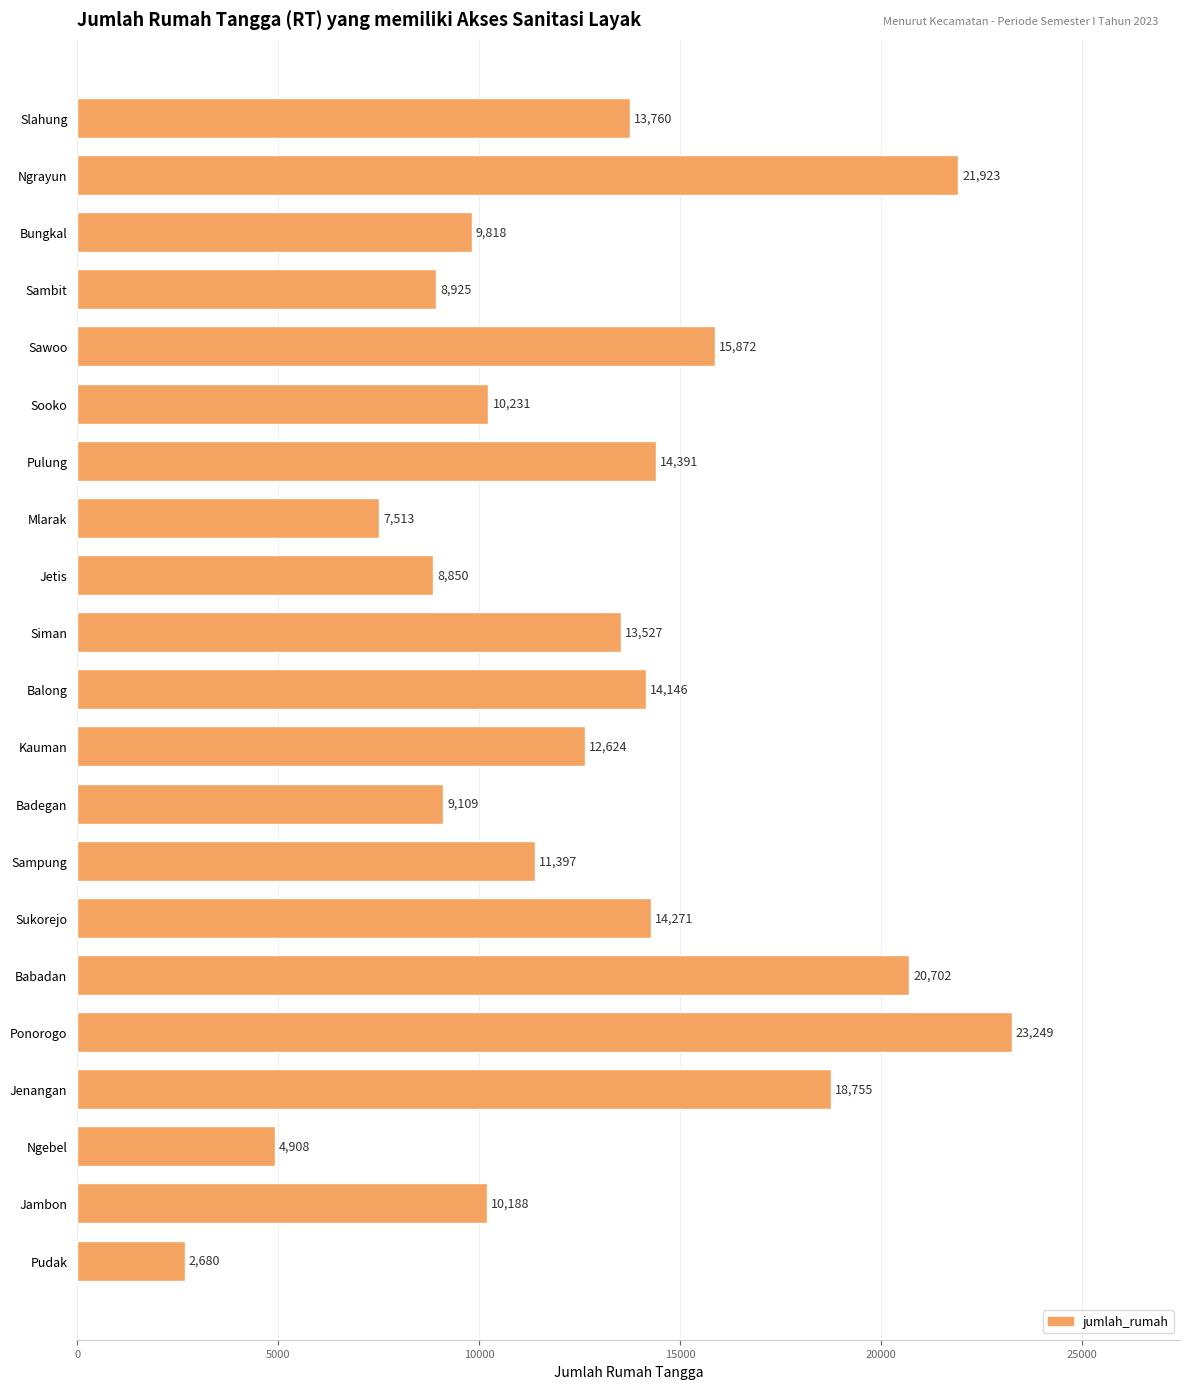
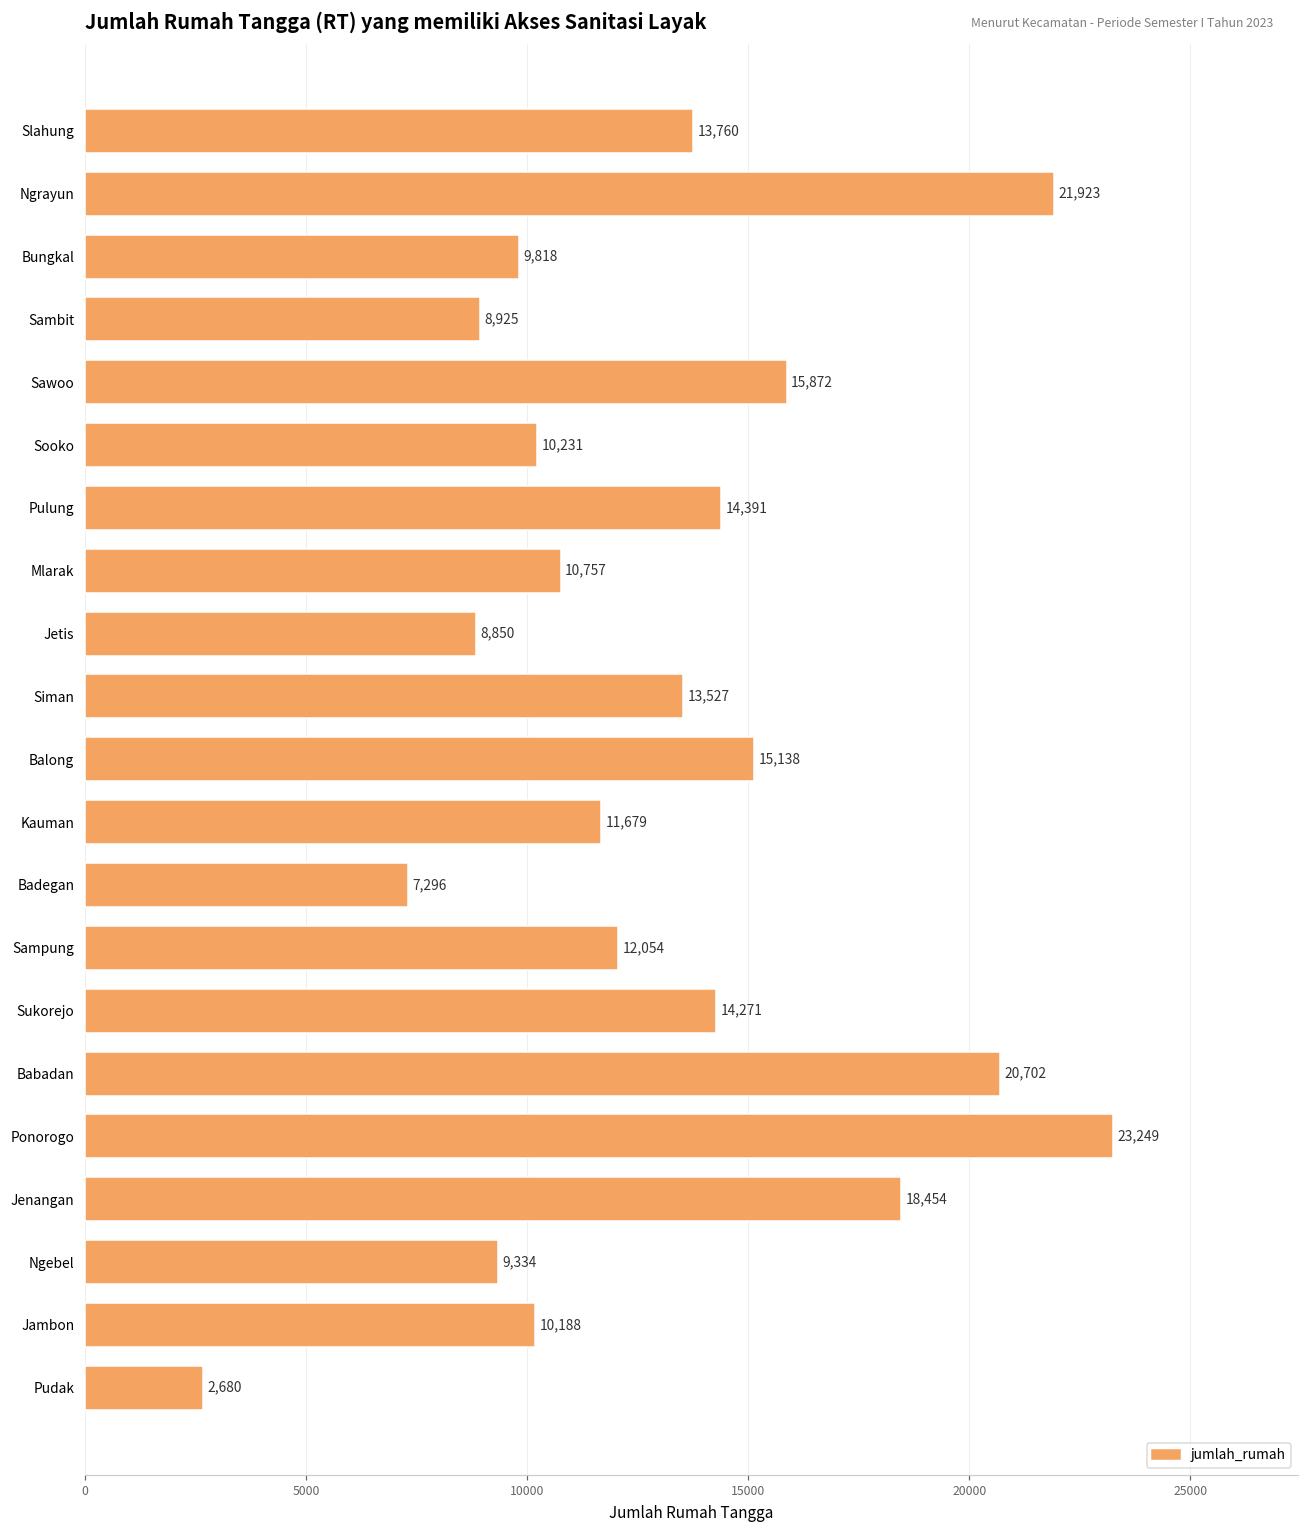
Mlarak: 7,513 -> 10,757
Balong: 14,146 -> 15,138
Kauman: 12,624 -> 11,679
Badegan: 9,109 -> 7,296
Sampung: 11,397 -> 12,054
Jenangan: 18,755 -> 18,454
Ngebel: 4,908 -> 9,334
